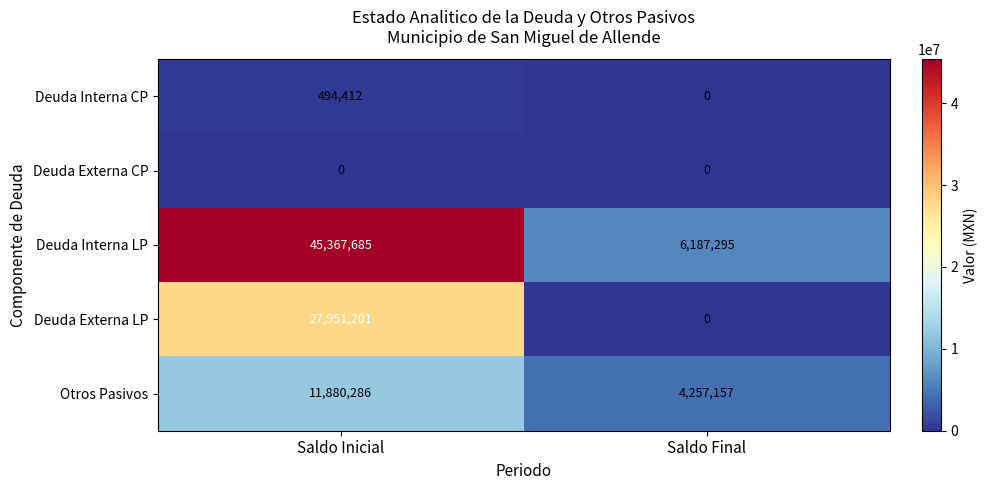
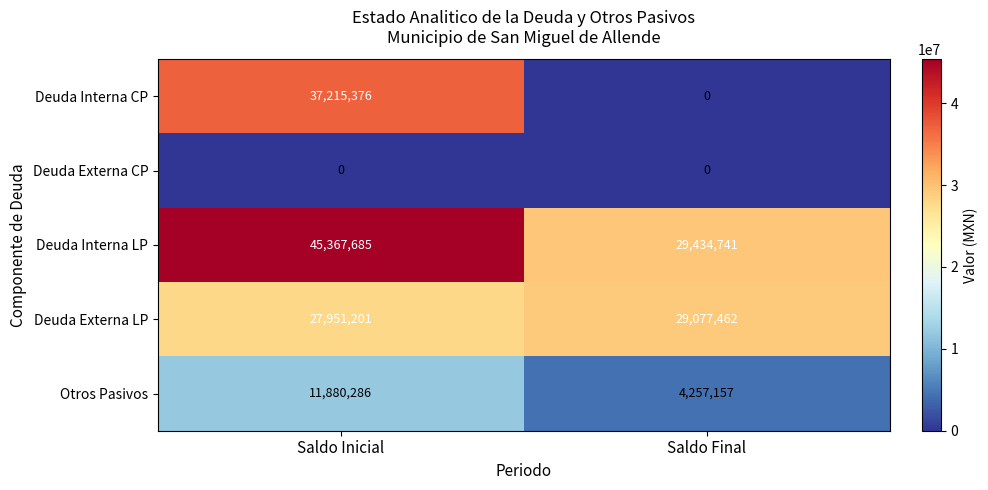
Deuda Interna CP, Saldo Inicial: 494,412 -> 37,215,376
Deuda Interna LP, Saldo Final: 6,187,295 -> 29,434,741
Deuda Externa LP, Saldo Final: 0 -> 29,077,462
